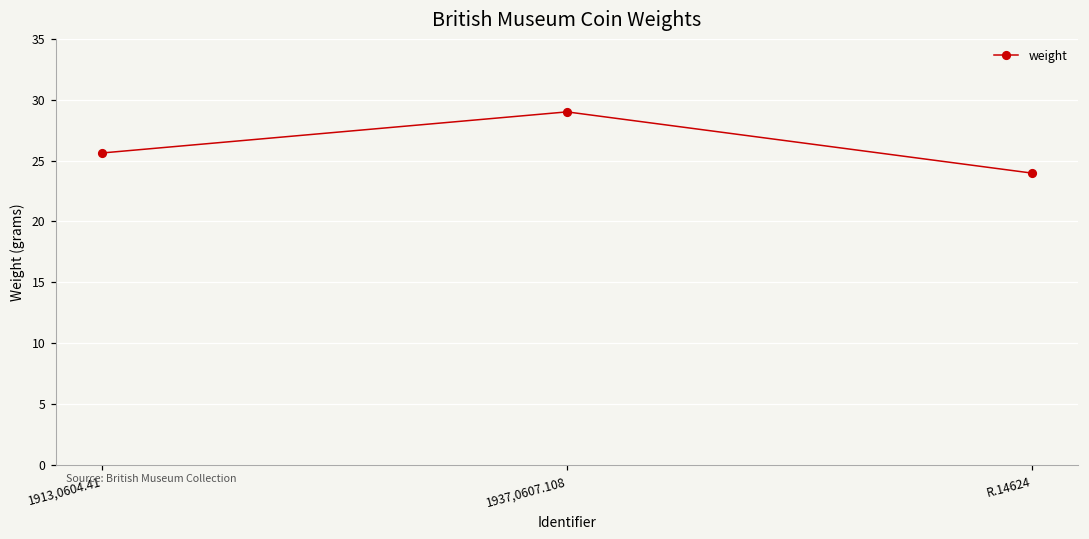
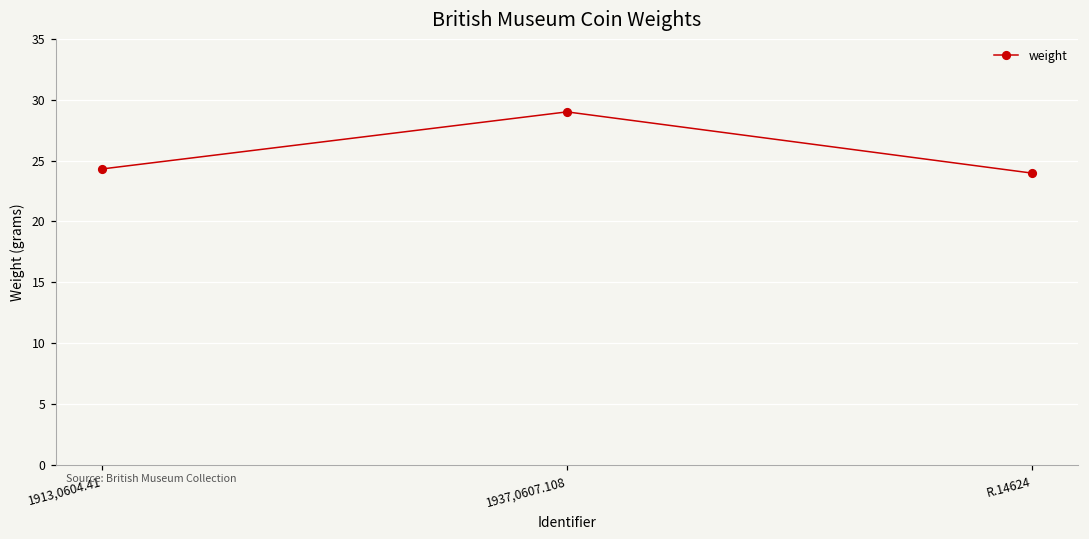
1913,0604.41: 25.6 -> 24.3
